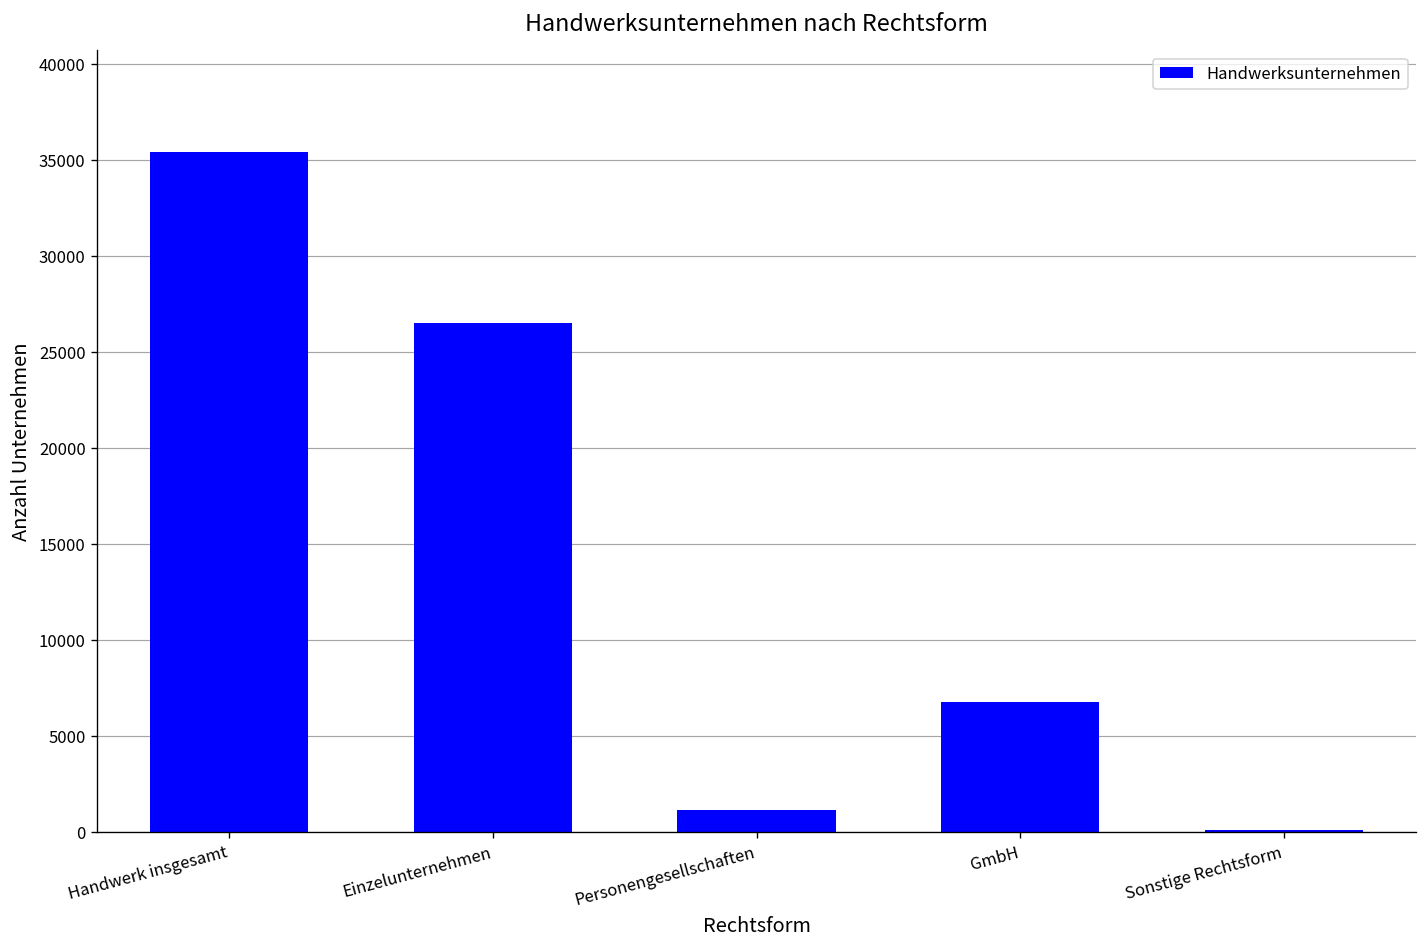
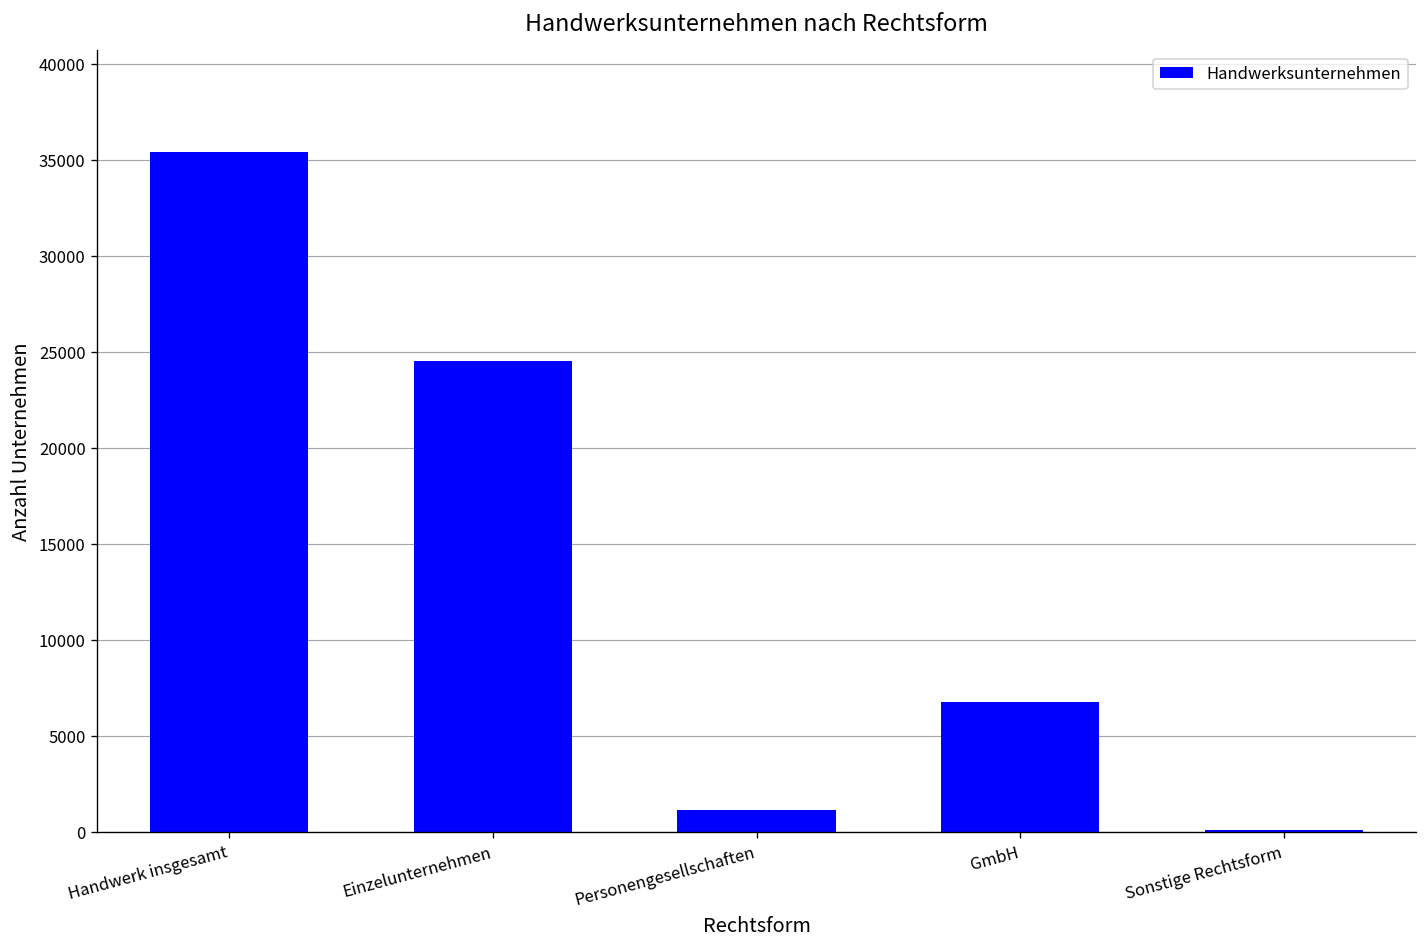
Einzelunternehmen: 26500 -> 24500
